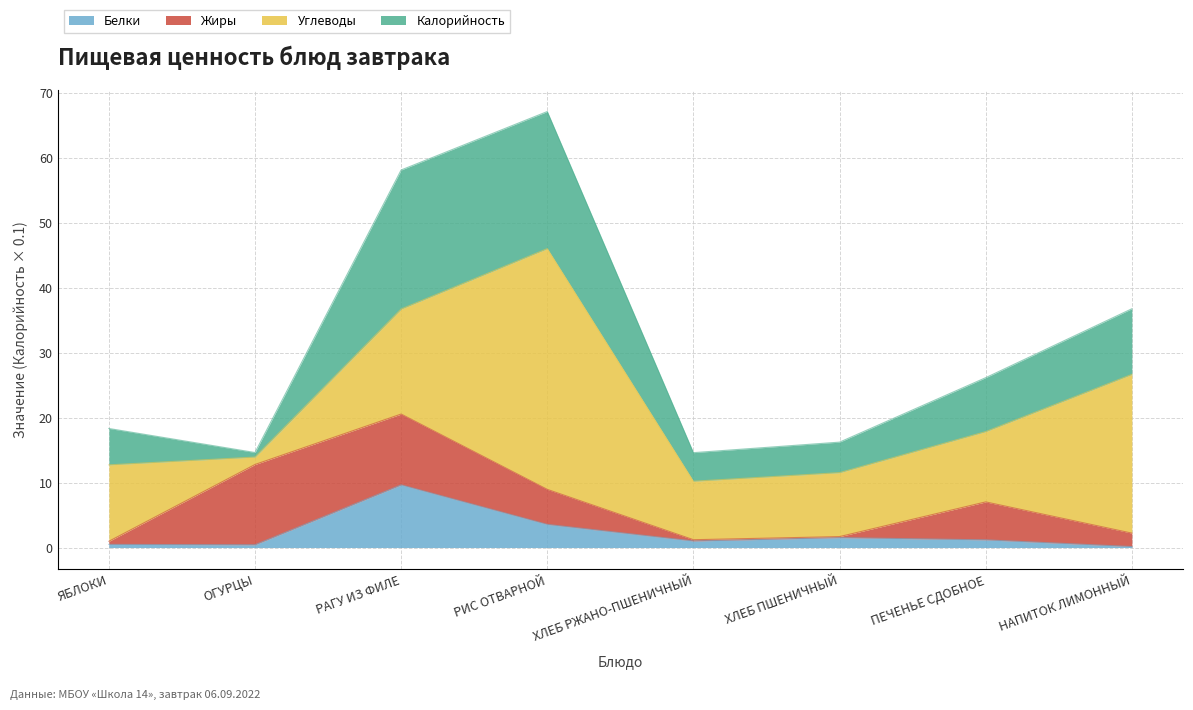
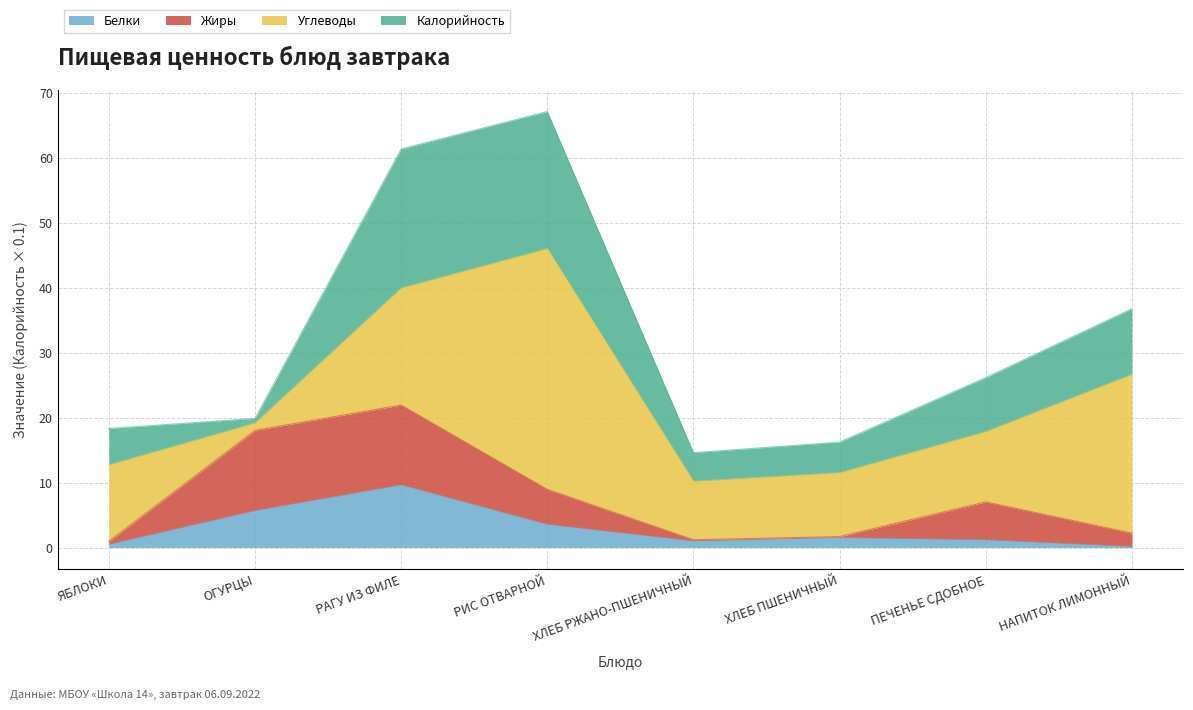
Белки, ОГУРЦЫ: 0 -> 6
Жиры, РАГУ ИЗ ФИЛЕ: 11 -> 12
Углеводы, РАГУ ИЗ ФИЛЕ: 16 -> 18
